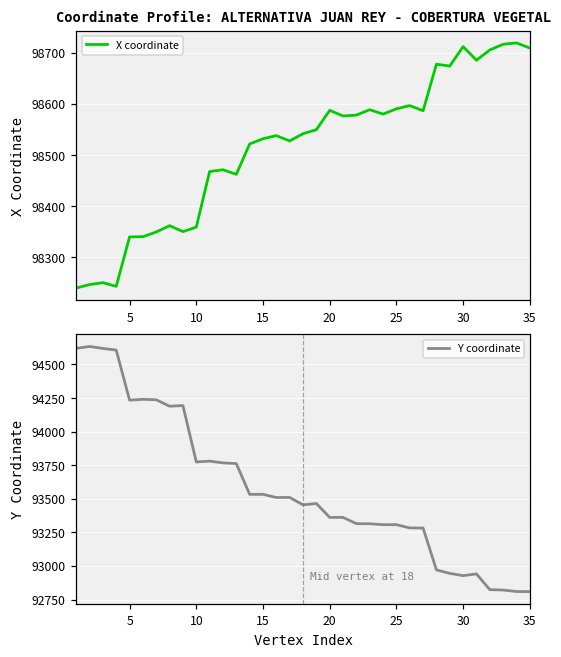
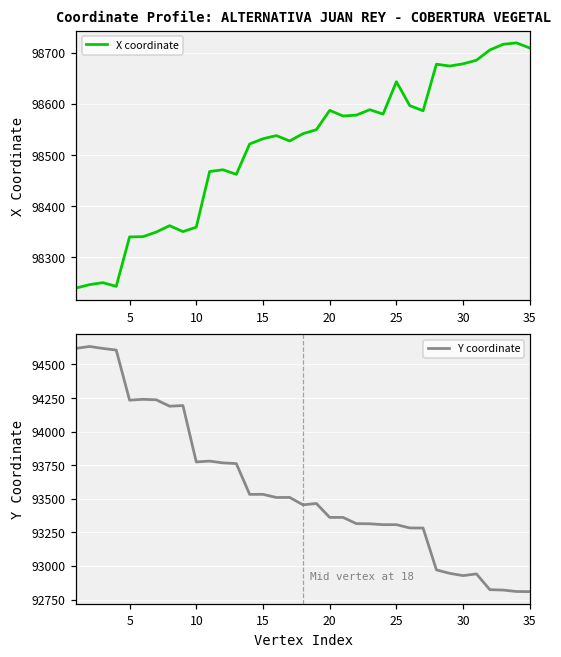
Coordinate Profile: ALTERNATIVA JUAN REY - COBERTURA VEGETAL, 25: 98590 -> 98640
Coordinate Profile: ALTERNATIVA JUAN REY - COBERTURA VEGETAL, 30: 98710 -> 98680
